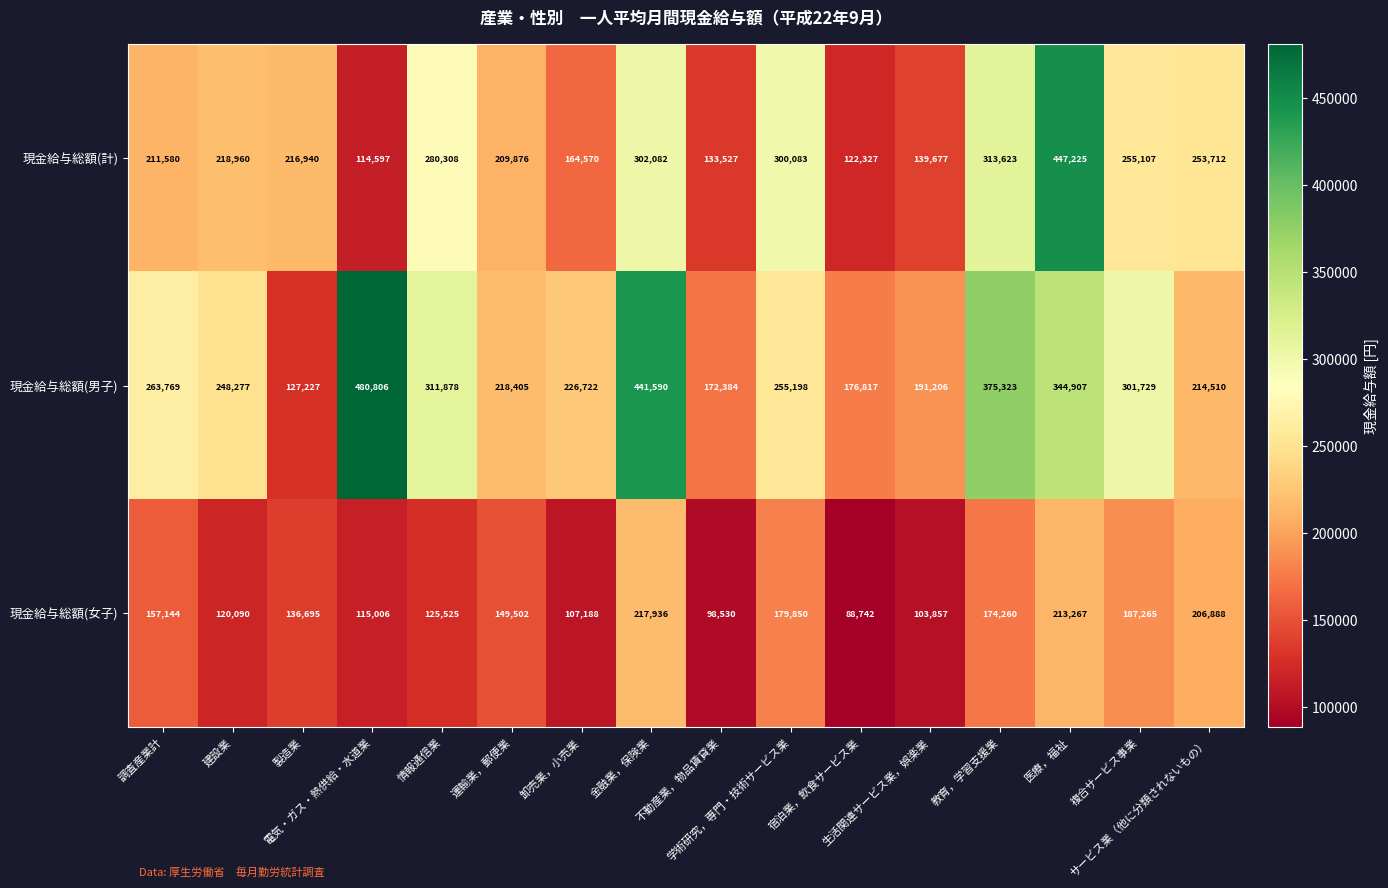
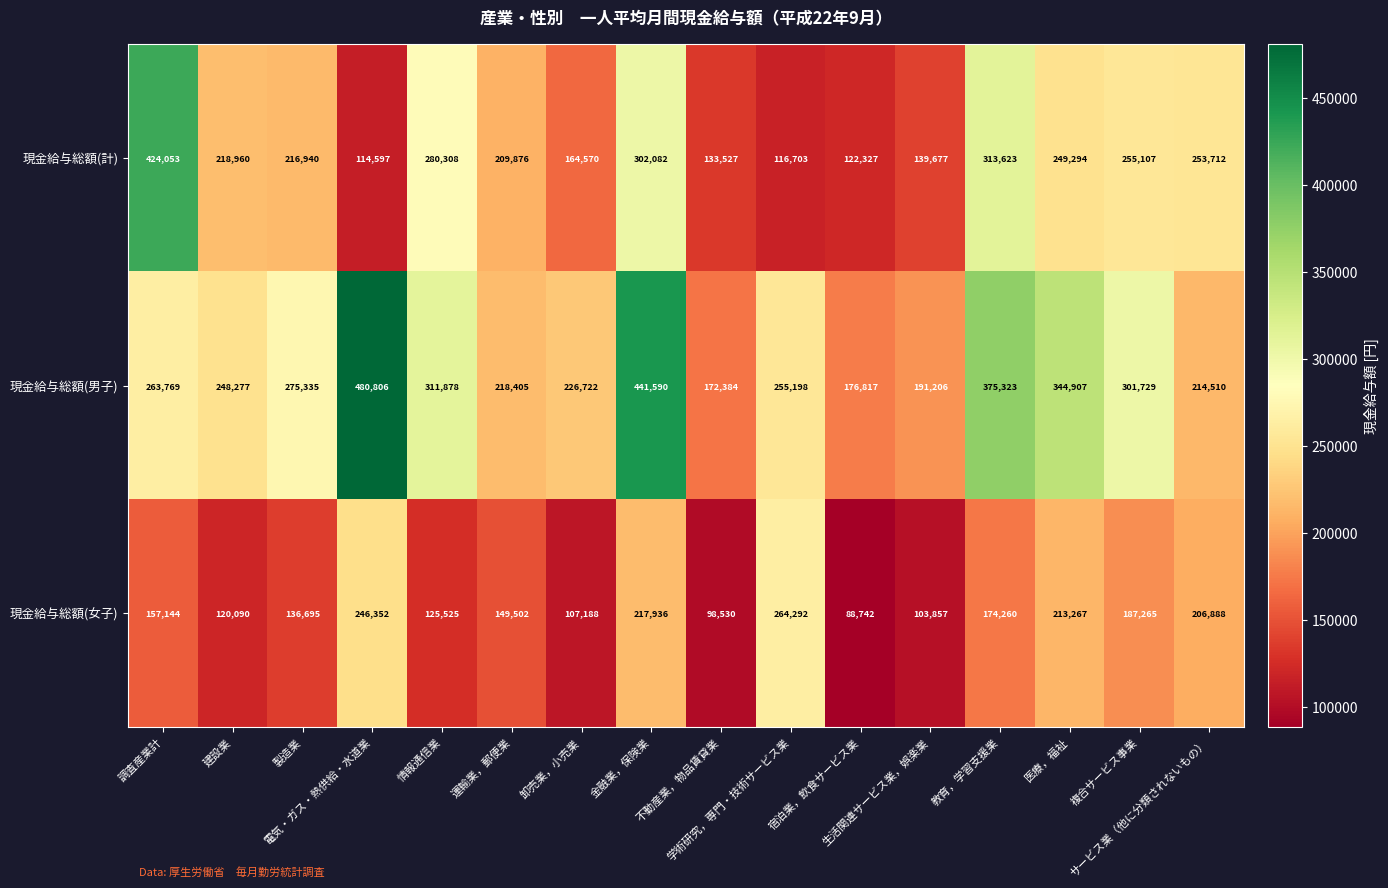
現金給与総額(計), 調査産業計: 211,580 -> 424,053
現金給与総額(計), 学術研究，専門・技術サービス業: 300,083 -> 116,703
現金給与総額(計), 医療，福祉: 447,225 -> 249,294
現金給与総額(男子), 製造業: 127,227 -> 275,335
現金給与総額(女子), 電気・ガス・熱供給・水道業: 115,006 -> 246,352
現金給与総額(女子), 学術研究，専門・技術サービス業: 179,850 -> 264,292
